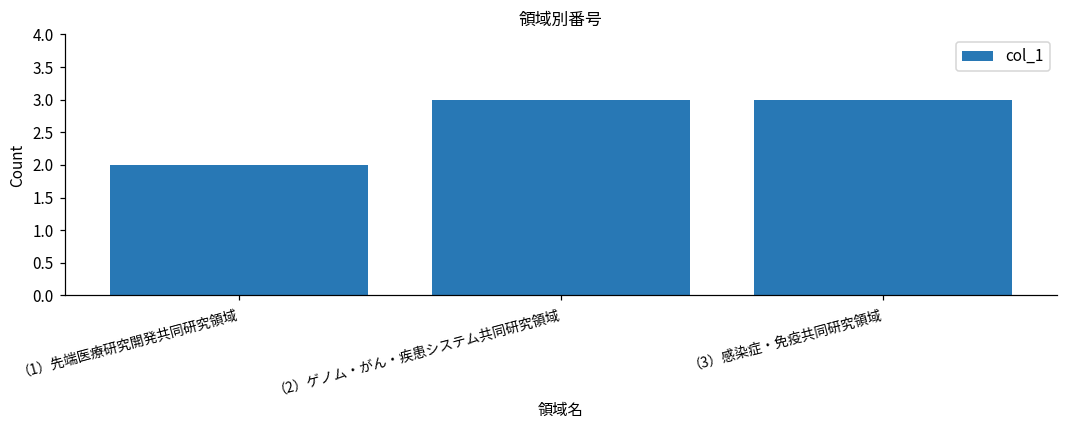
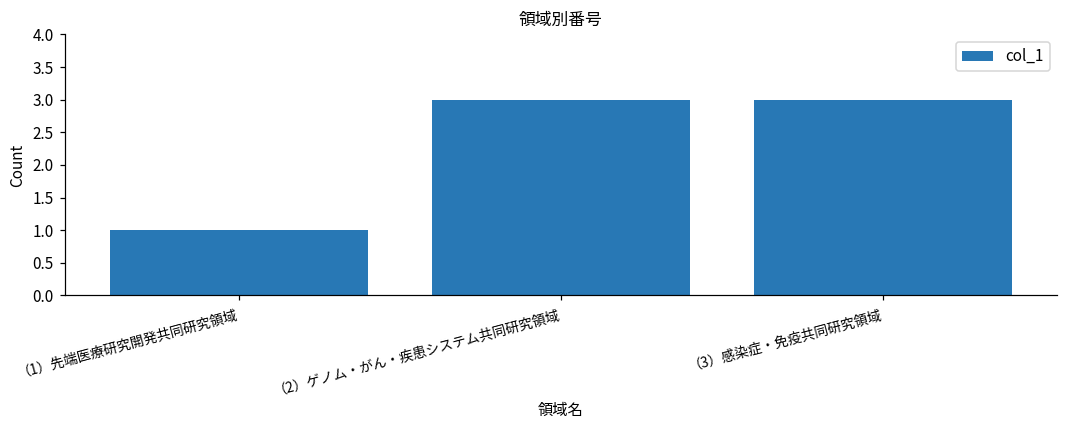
（1）先端医療研究開発共同研究領域: 2 -> 1
